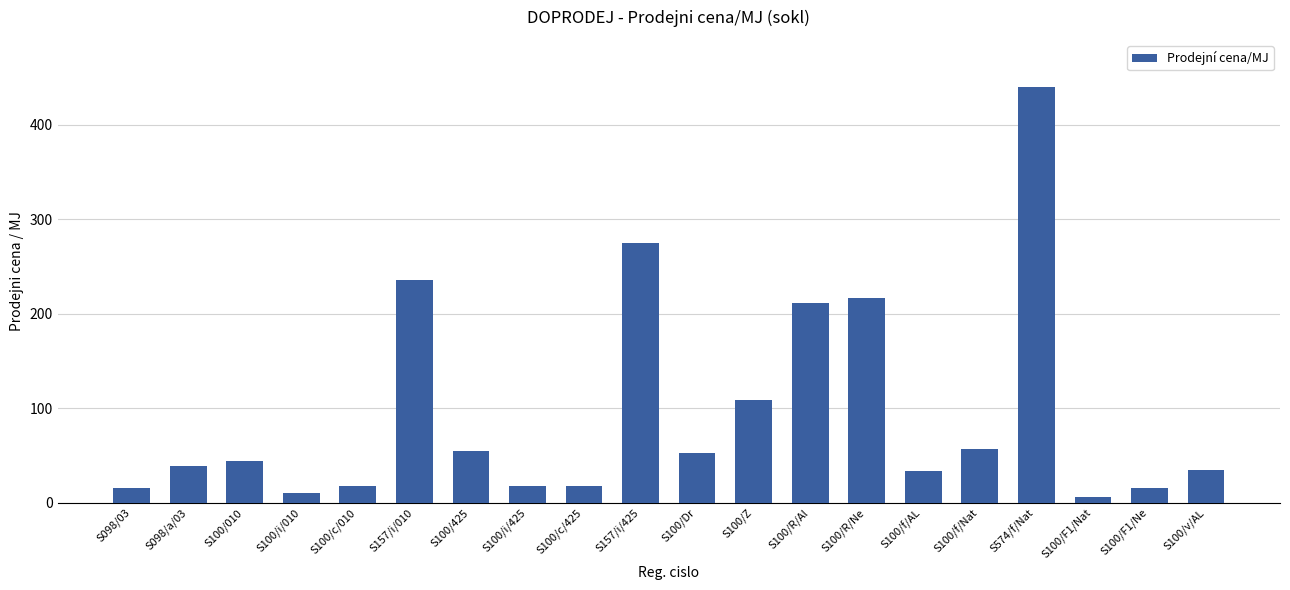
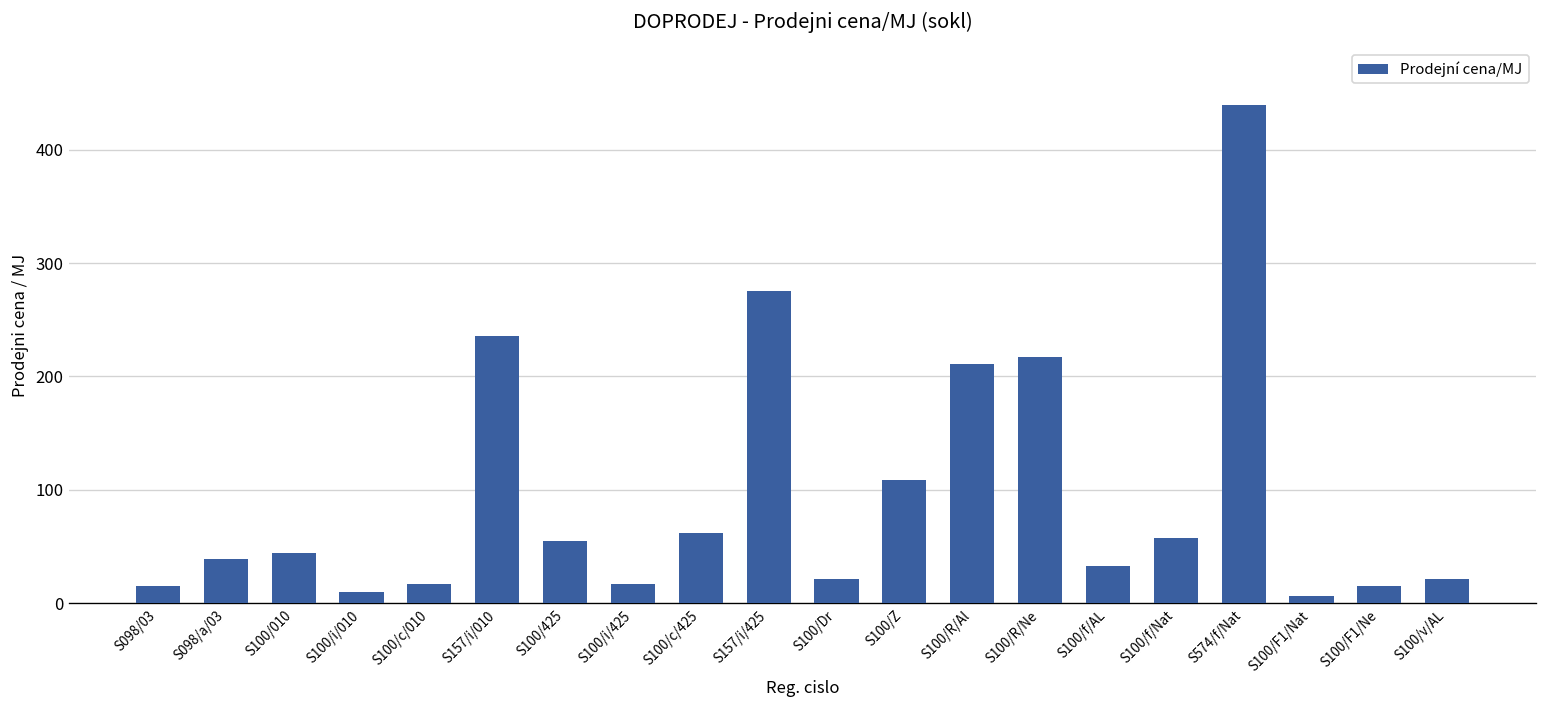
S100/c/425: 20 -> 60
S100/Dr: 50 -> 20
S100/v/AL: 40 -> 20
